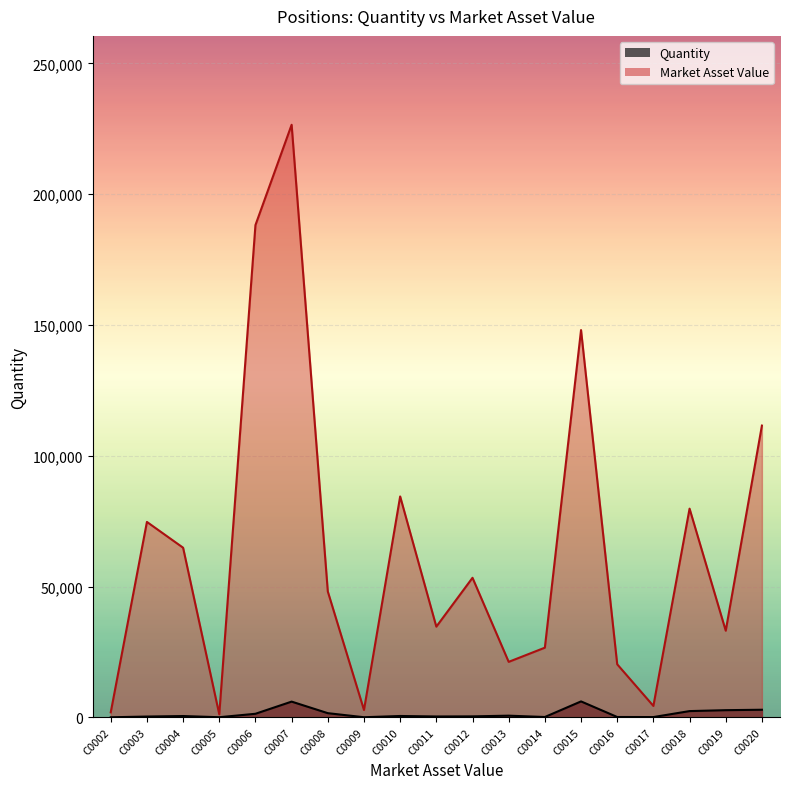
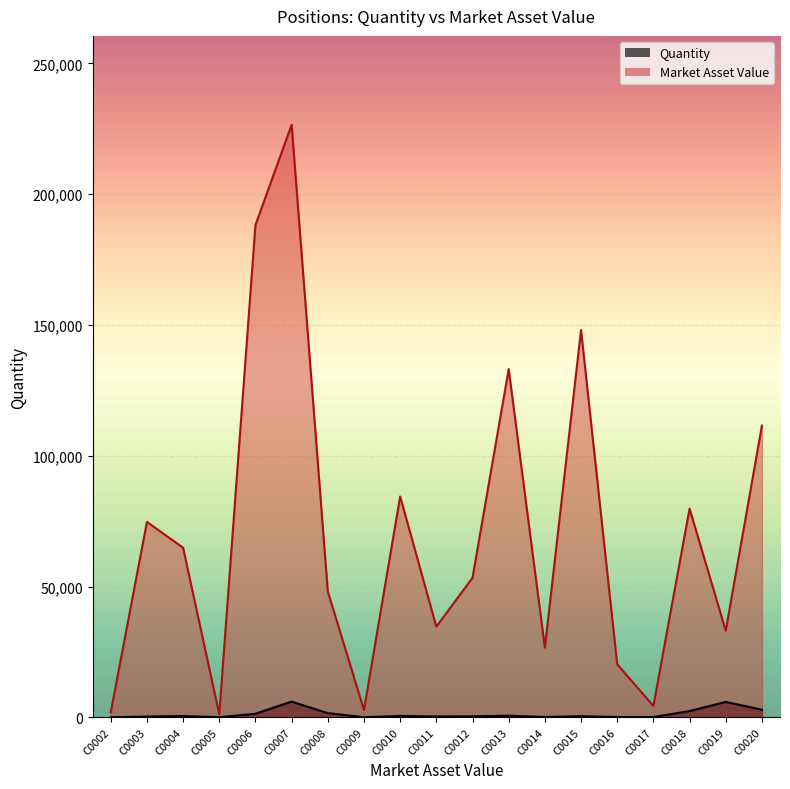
Market Asset Value, C0013: 21,000 -> 133,000
Quantity, C0015: 6,000 -> 0
Quantity, C0019: 3,000 -> 6,000
